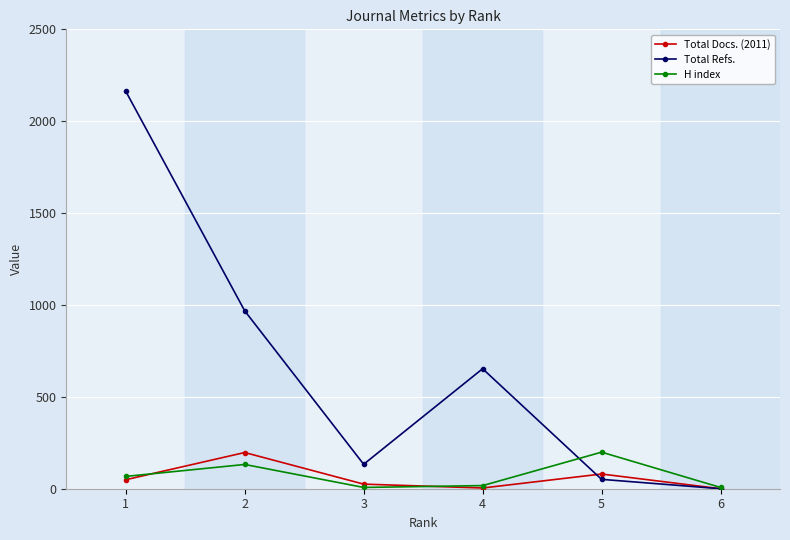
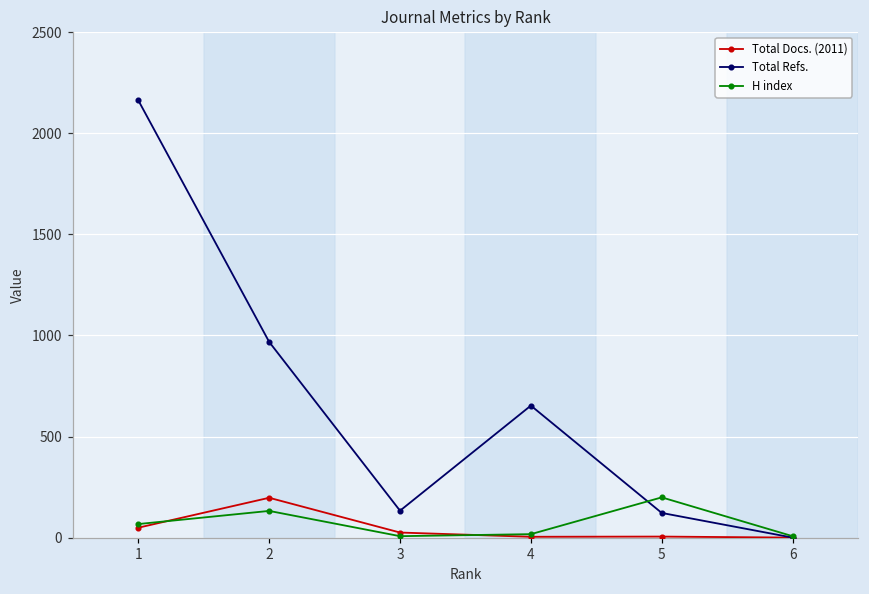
Total Docs. (2011), 5: 80 -> 10
Total Refs., 5: 50 -> 120
